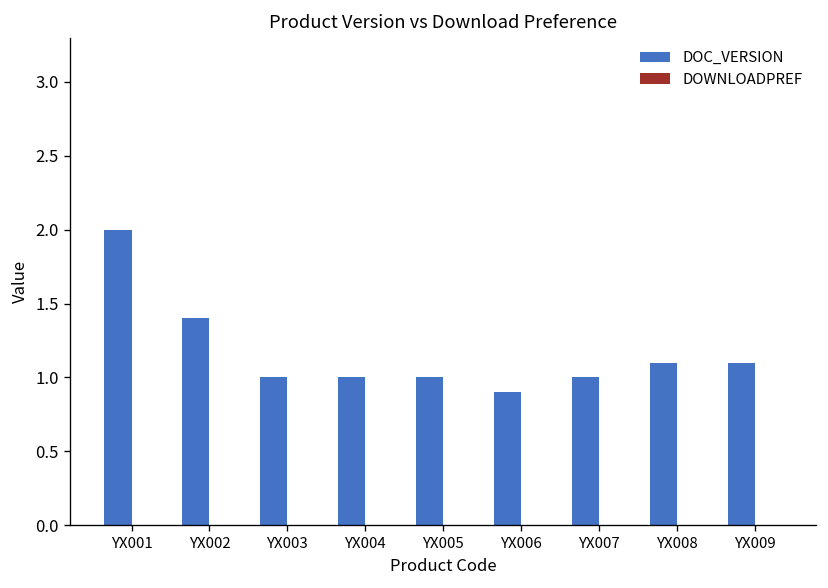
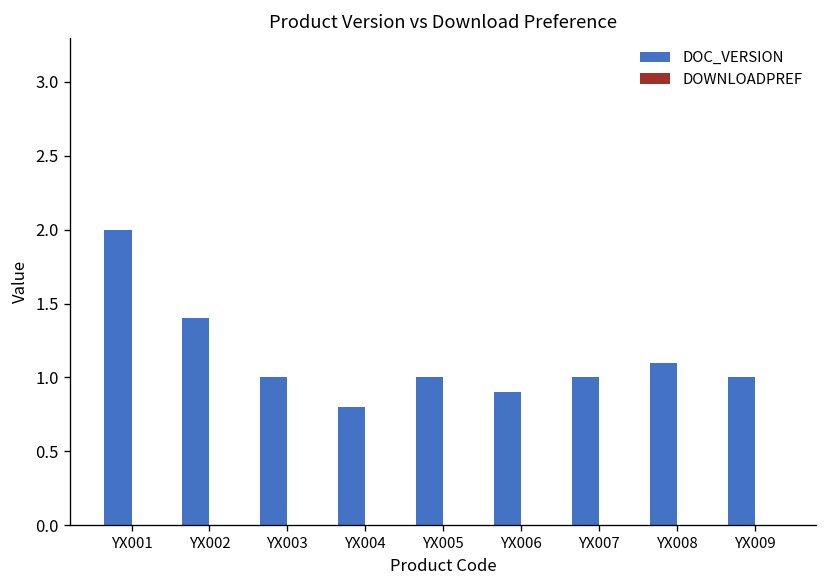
DOC_VERSION, YX004: 1.0 -> 0.8
DOC_VERSION, YX009: 1.1 -> 1.0
